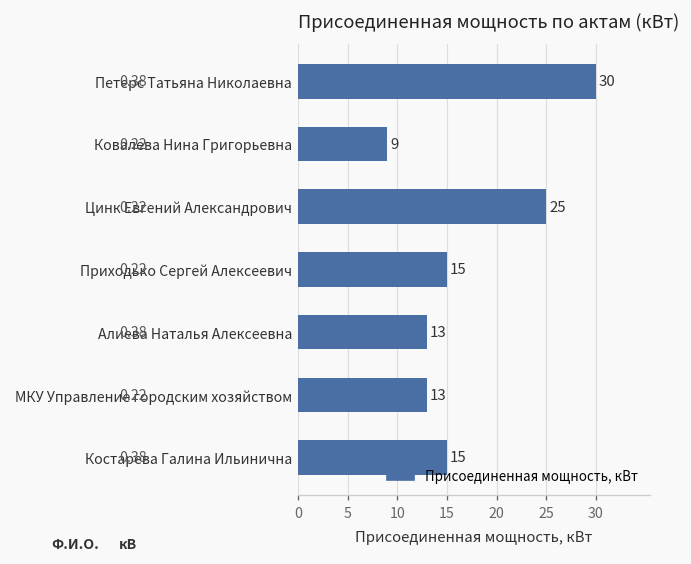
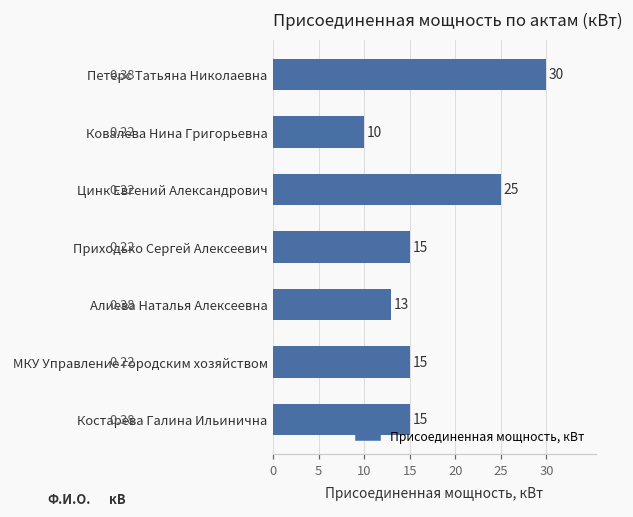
Ковалева Нина Григорьевна: 9 -> 10
МКУ Управление городским хозяйством: 13 -> 15
